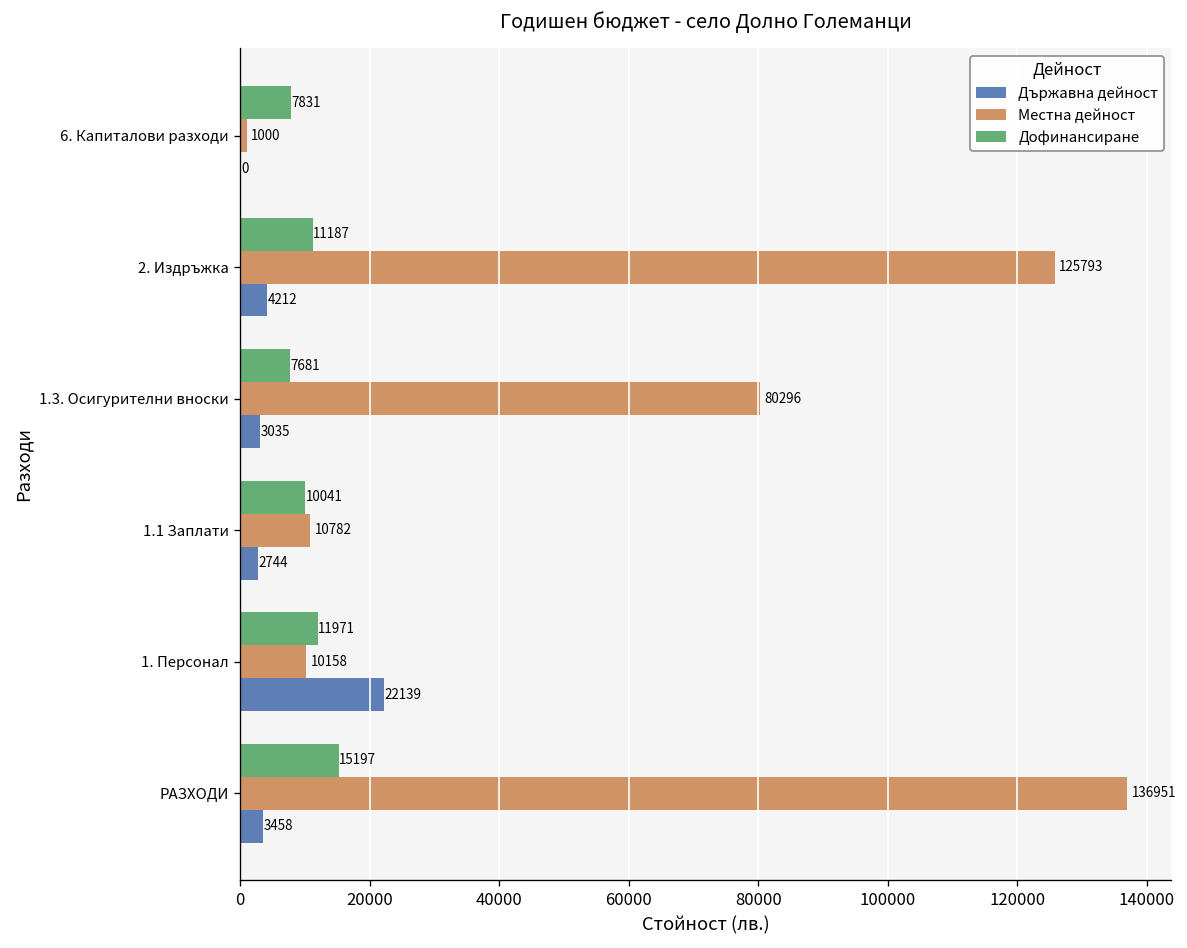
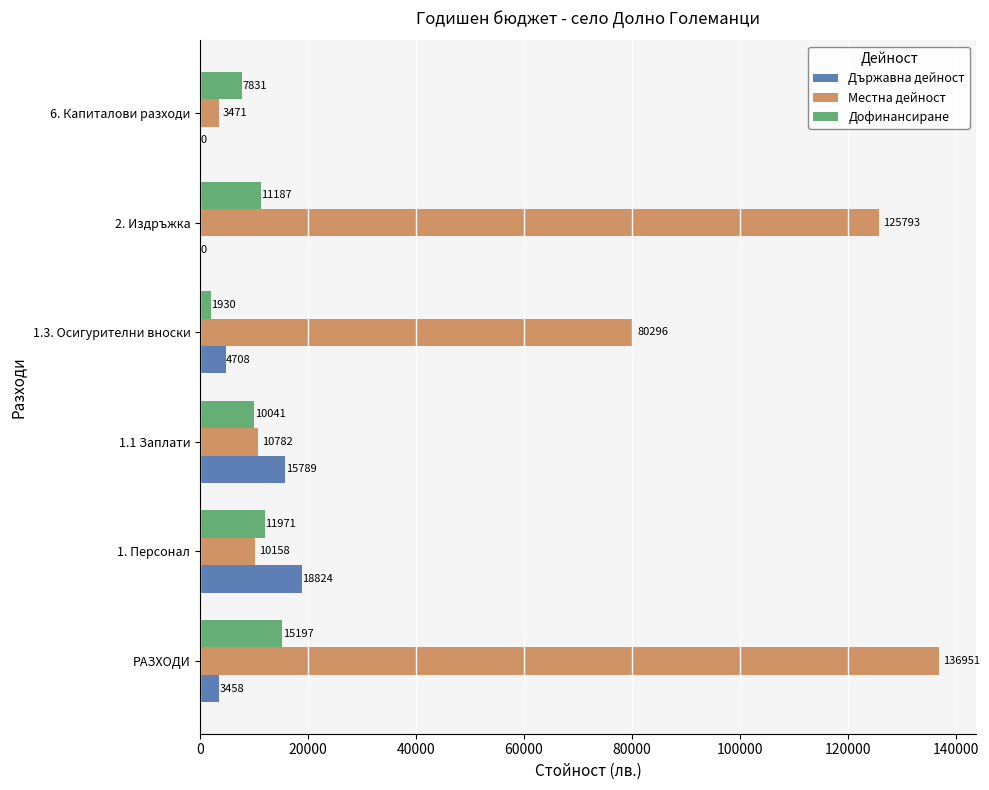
Местна дейност, 6. Капиталови разходи: 1000 -> 3471
Държавна дейност, 2. Издръжка: 4212 -> 0
Дофинансиране, 1.3. Осигурителни вноски: 7681 -> 1930
Държавна дейност, 1.3. Осигурителни вноски: 3035 -> 4708
Държавна дейност, 1.1 Заплати: 2744 -> 15789
Държавна дейност, 1. Персонал: 22139 -> 18824
